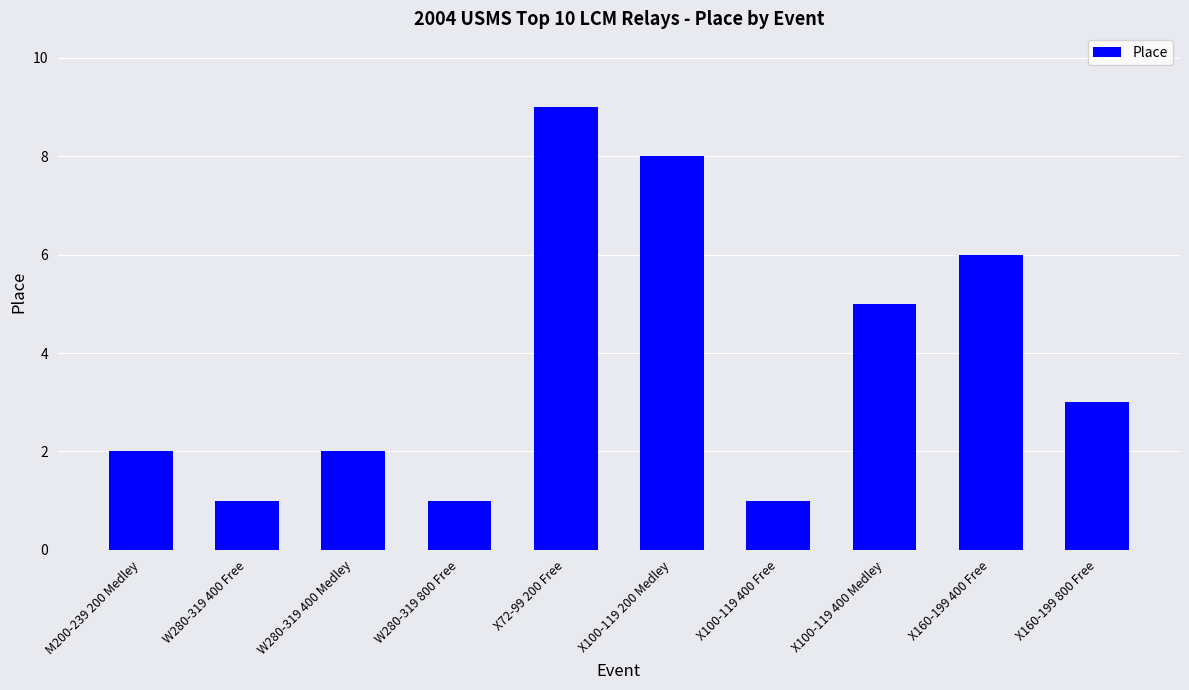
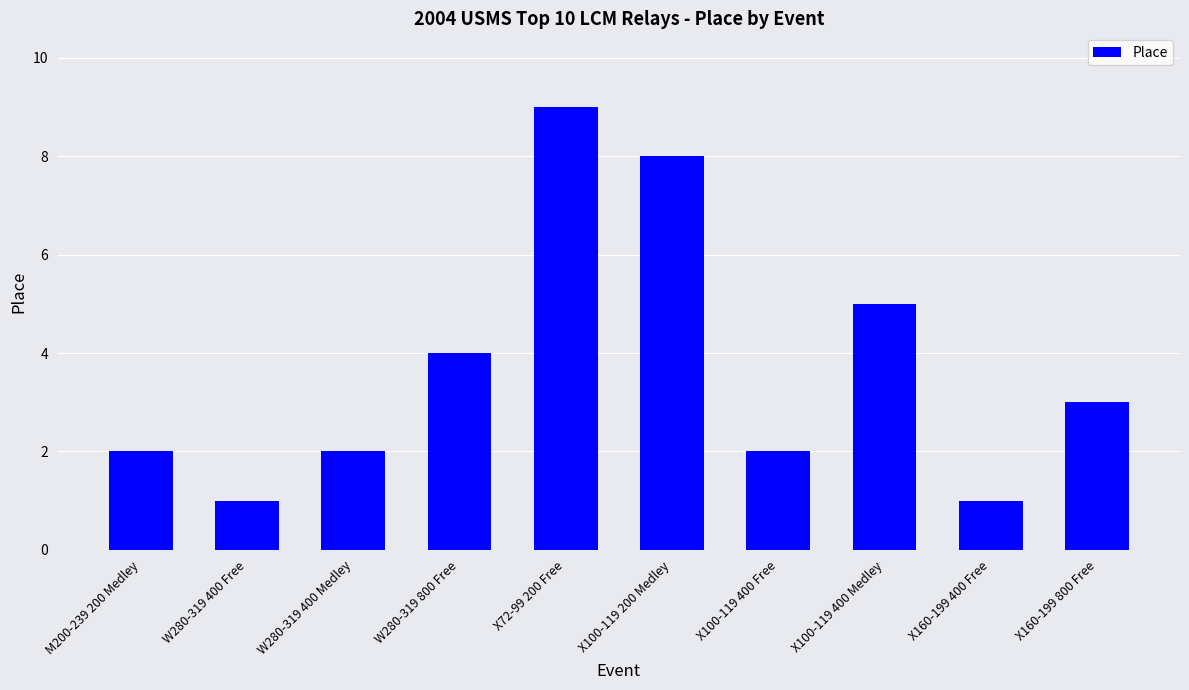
W280-319 800 Free: 1 -> 4
X100-119 400 Free: 1 -> 2
X160-199 400 Free: 6 -> 1
